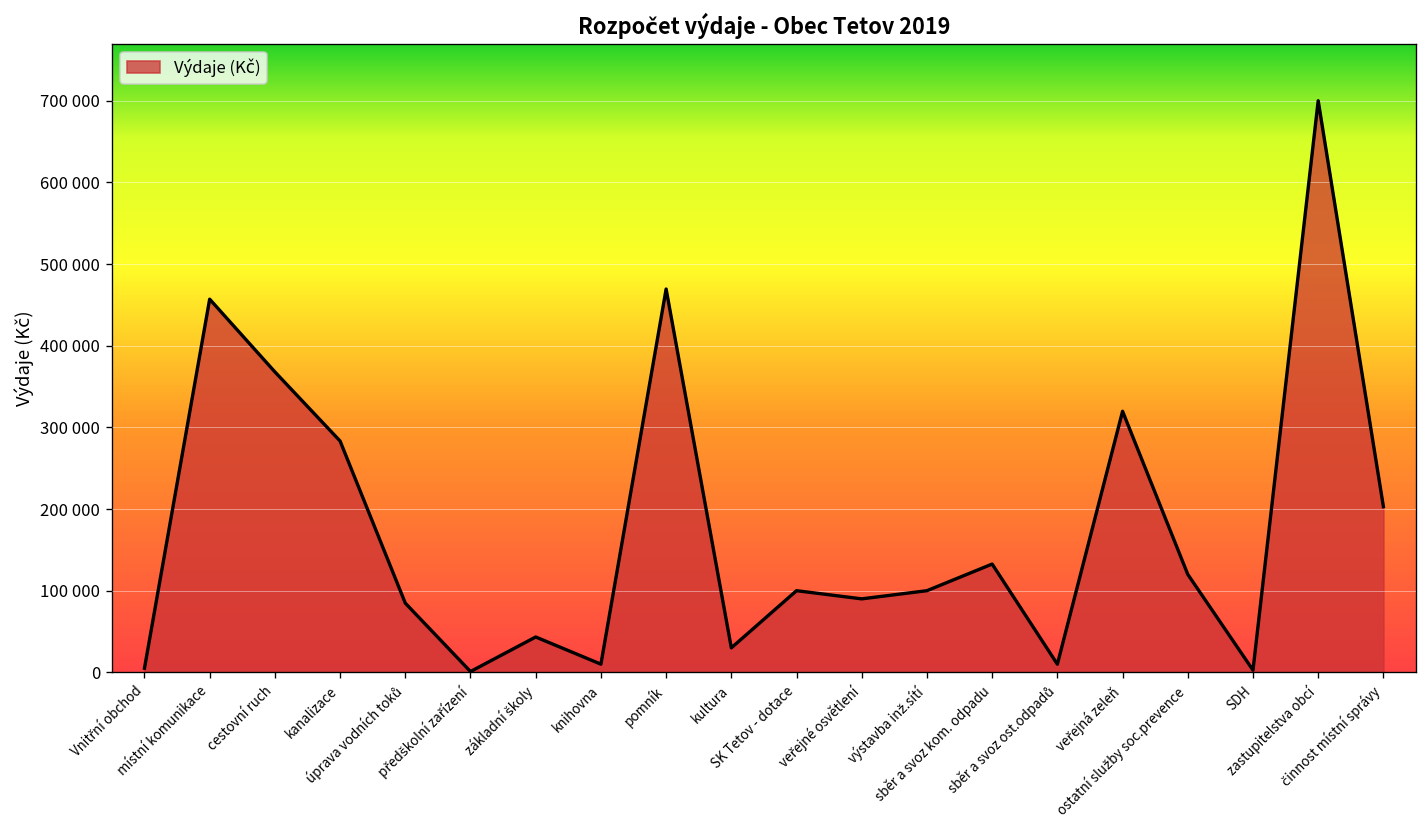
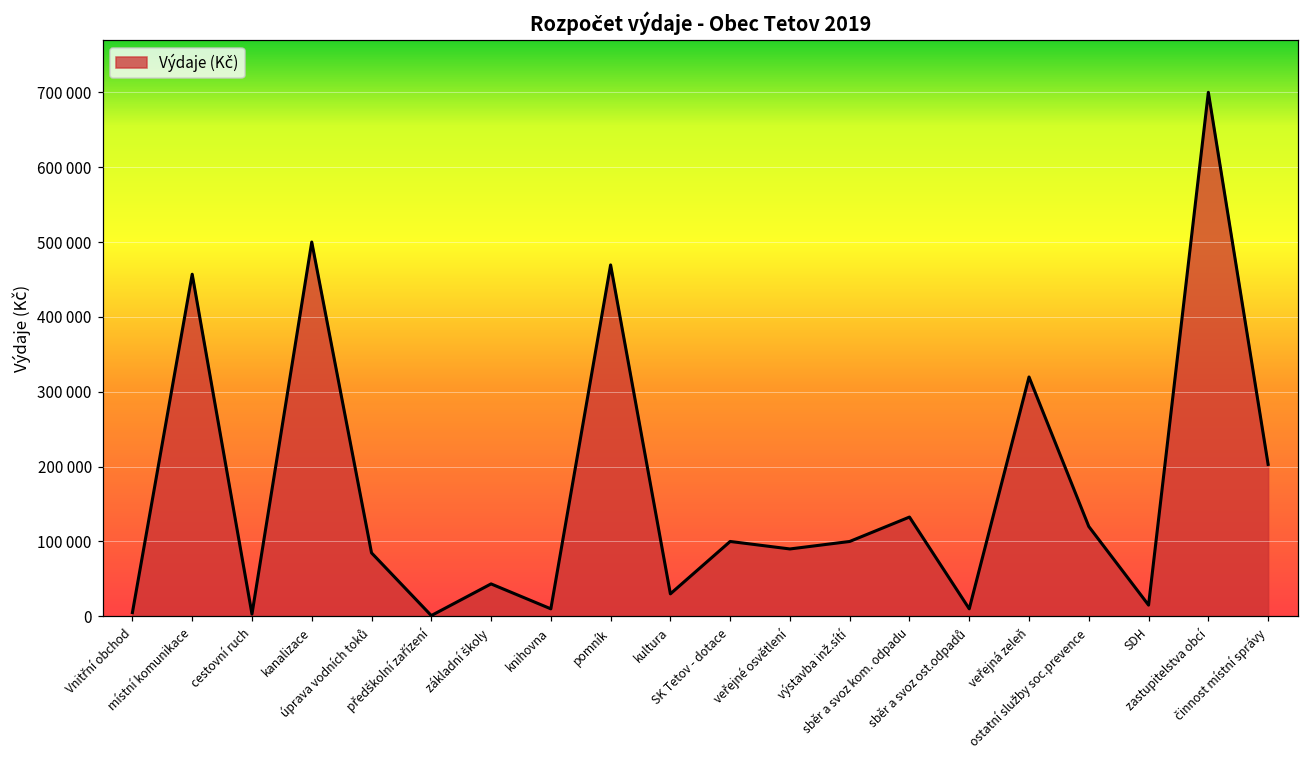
cestovní ruch: 370000 -> 0
kanalizace: 280000 -> 500000
SDH: 0 -> 20000
